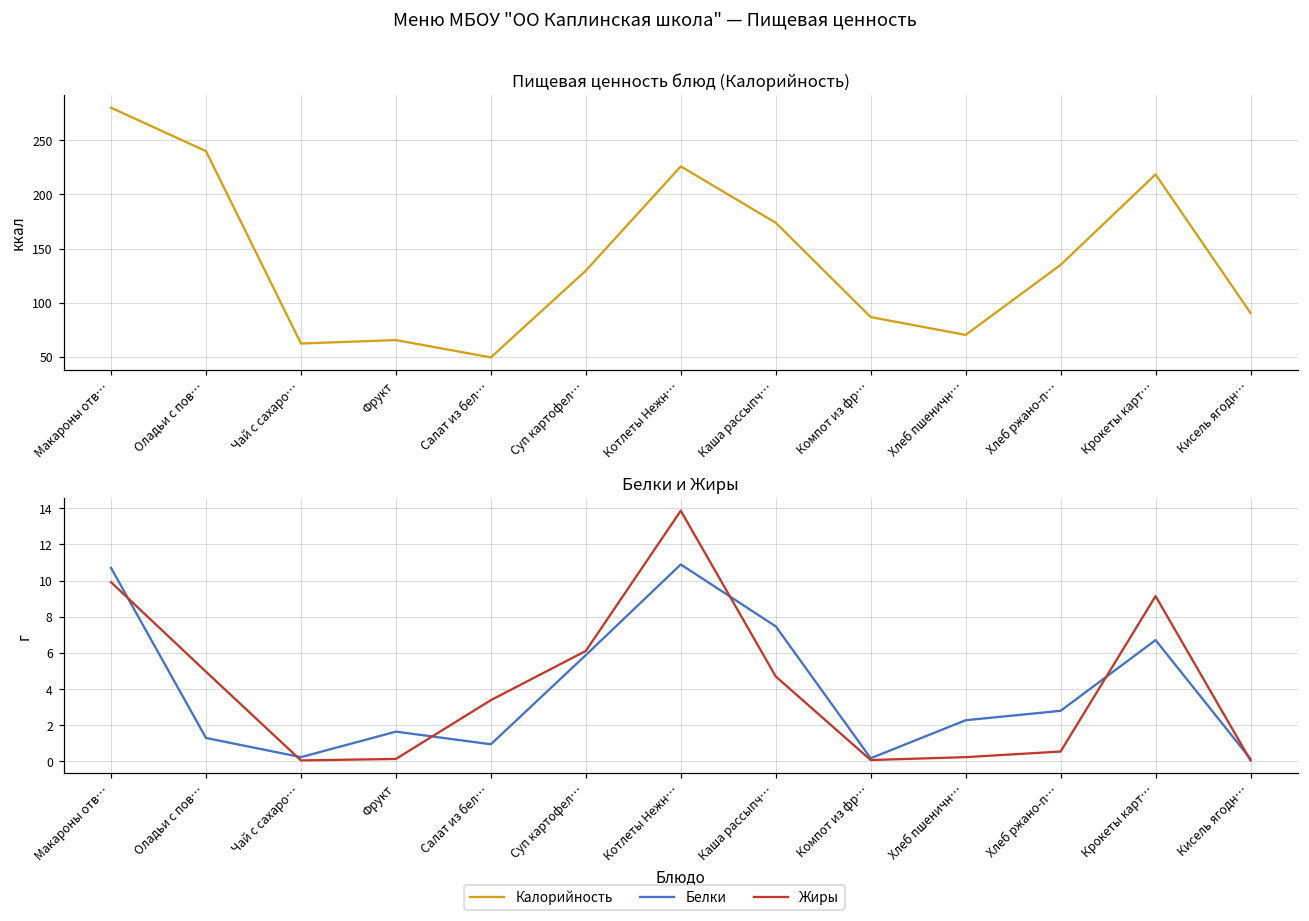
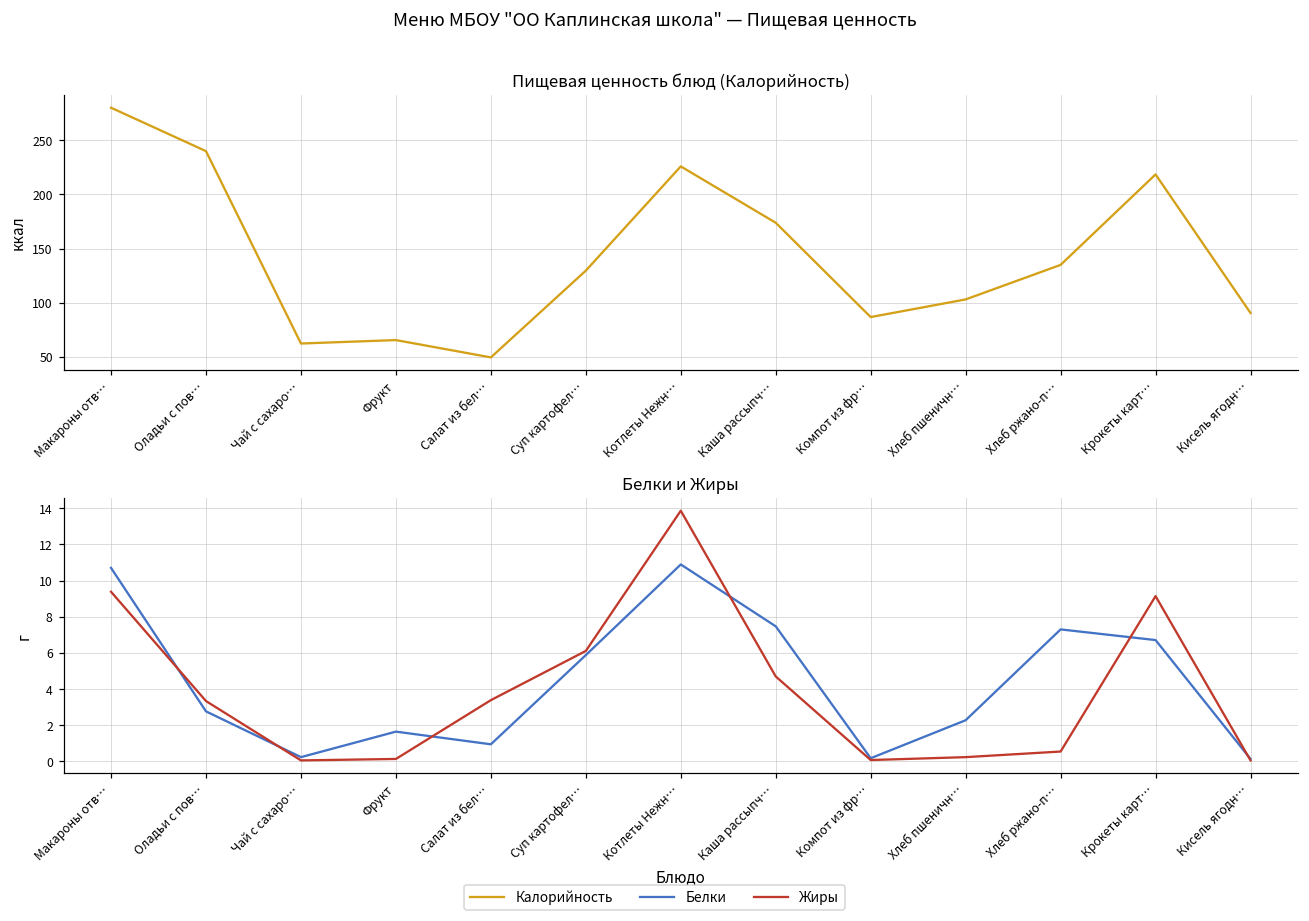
Пищевая ценность блюд (Калорийность), Хлеб пшеничн…: 70 -> 100
Белки и Жиры, Жиры, Макароны отв…: 9.9 -> 9.4
Белки и Жиры, Белки, Оладьи с пов…: 1.3 -> 2.8
Белки и Жиры, Жиры, Оладьи с пов…: 5.0 -> 3.3
Белки и Жиры, Белки, Хлеб ржано-п…: 2.8 -> 7.3
